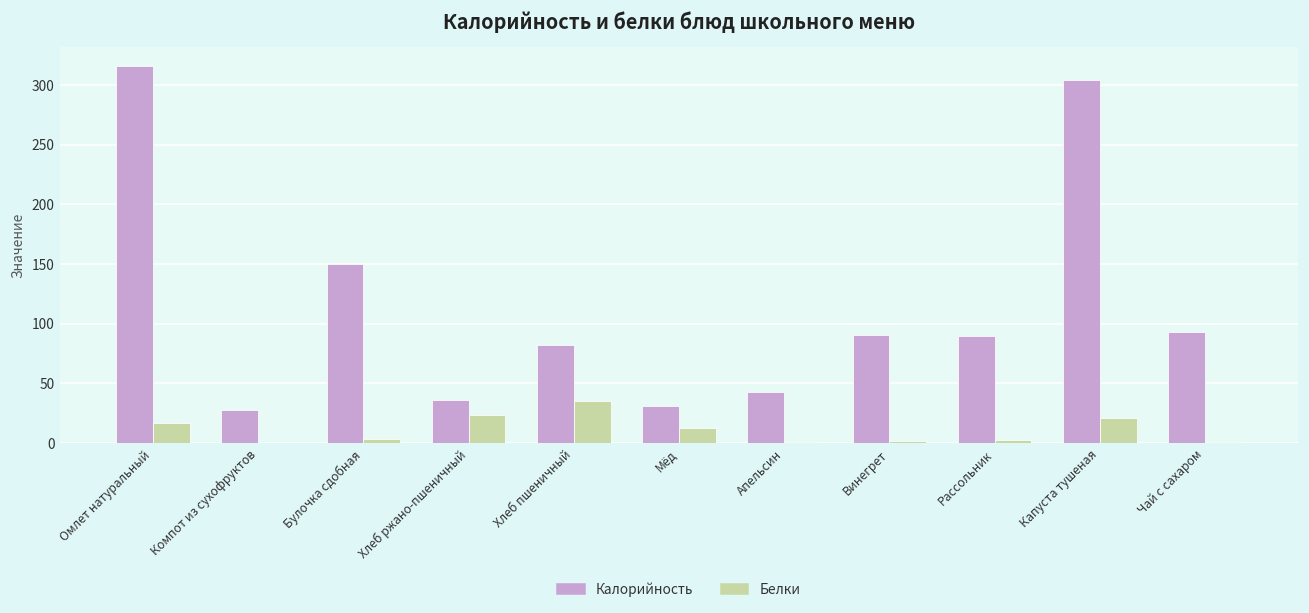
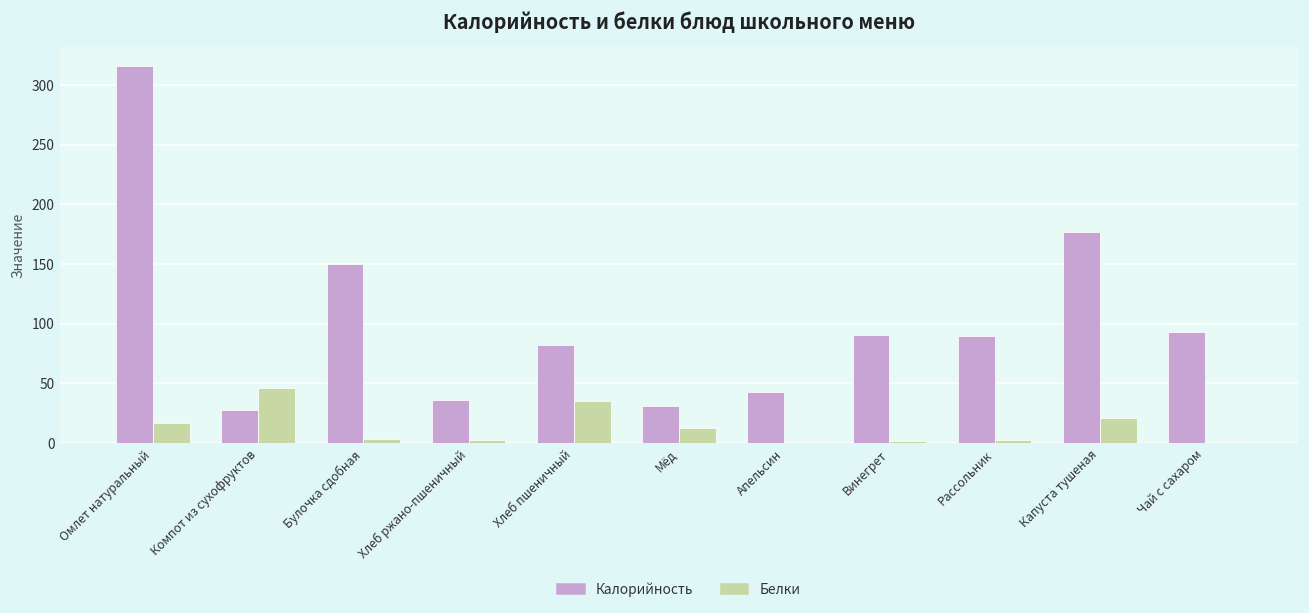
Белки, Компот из сухофруктов: 0 -> 46
Белки, Хлеб ржано-пшеничный: 24 -> 2
Калорийность, Капуста тушеная: 304 -> 176
